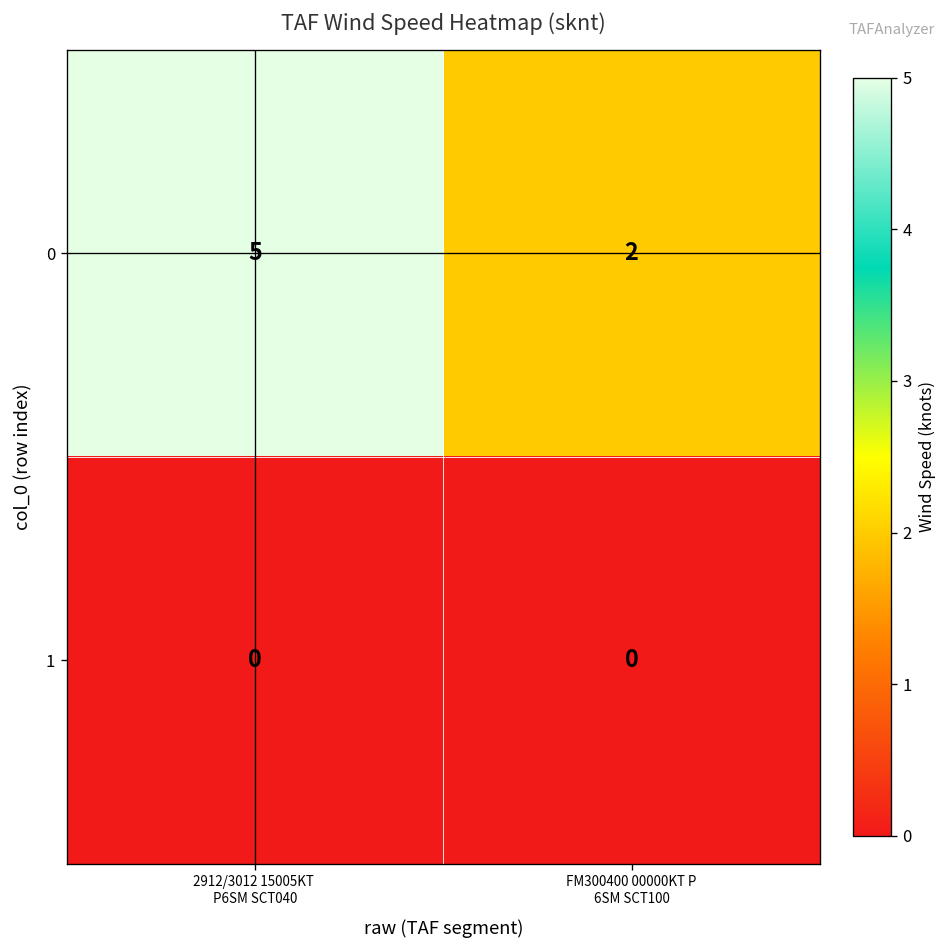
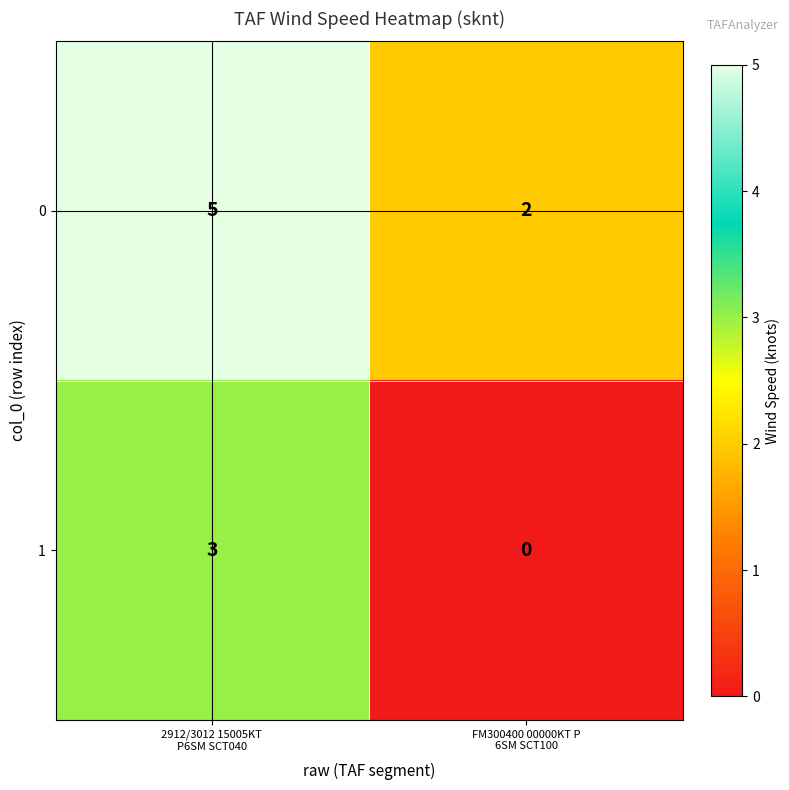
1, 2912/3012 15005KT P6SM SCT040: 0 -> 3
